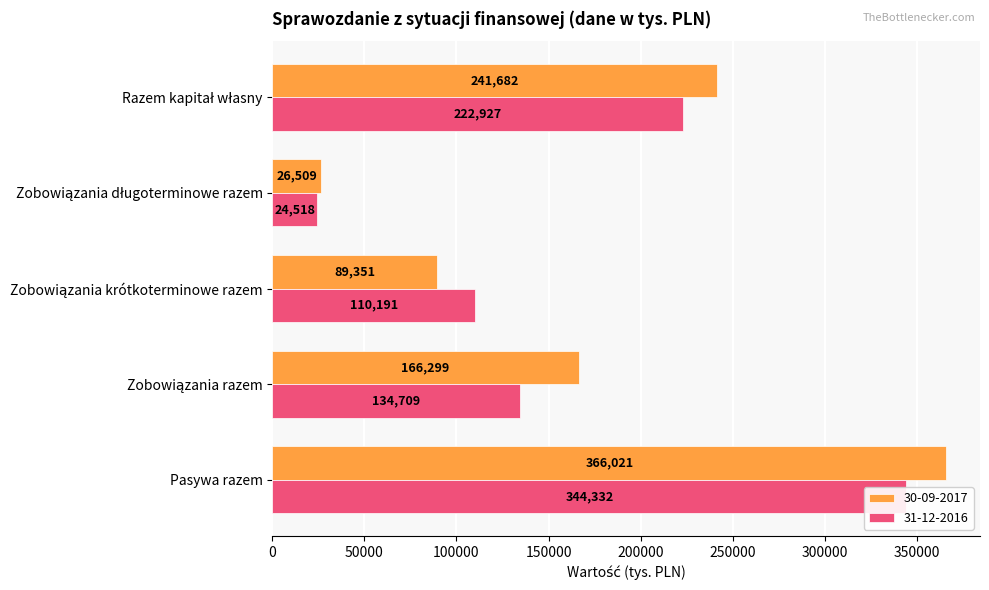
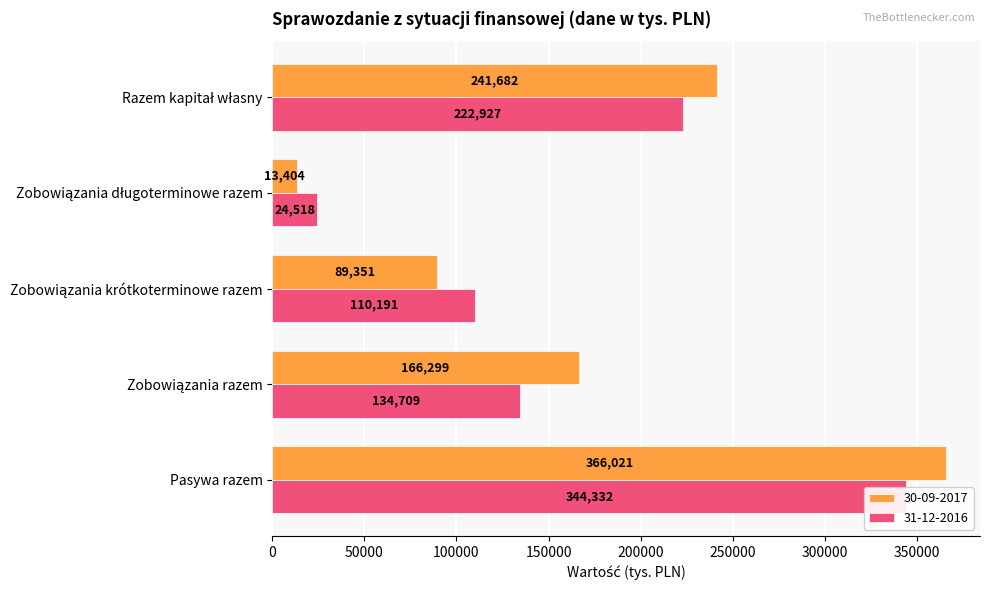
30-09-2017, Zobowiązania długoterminowe razem: 26,509 -> 13,404
